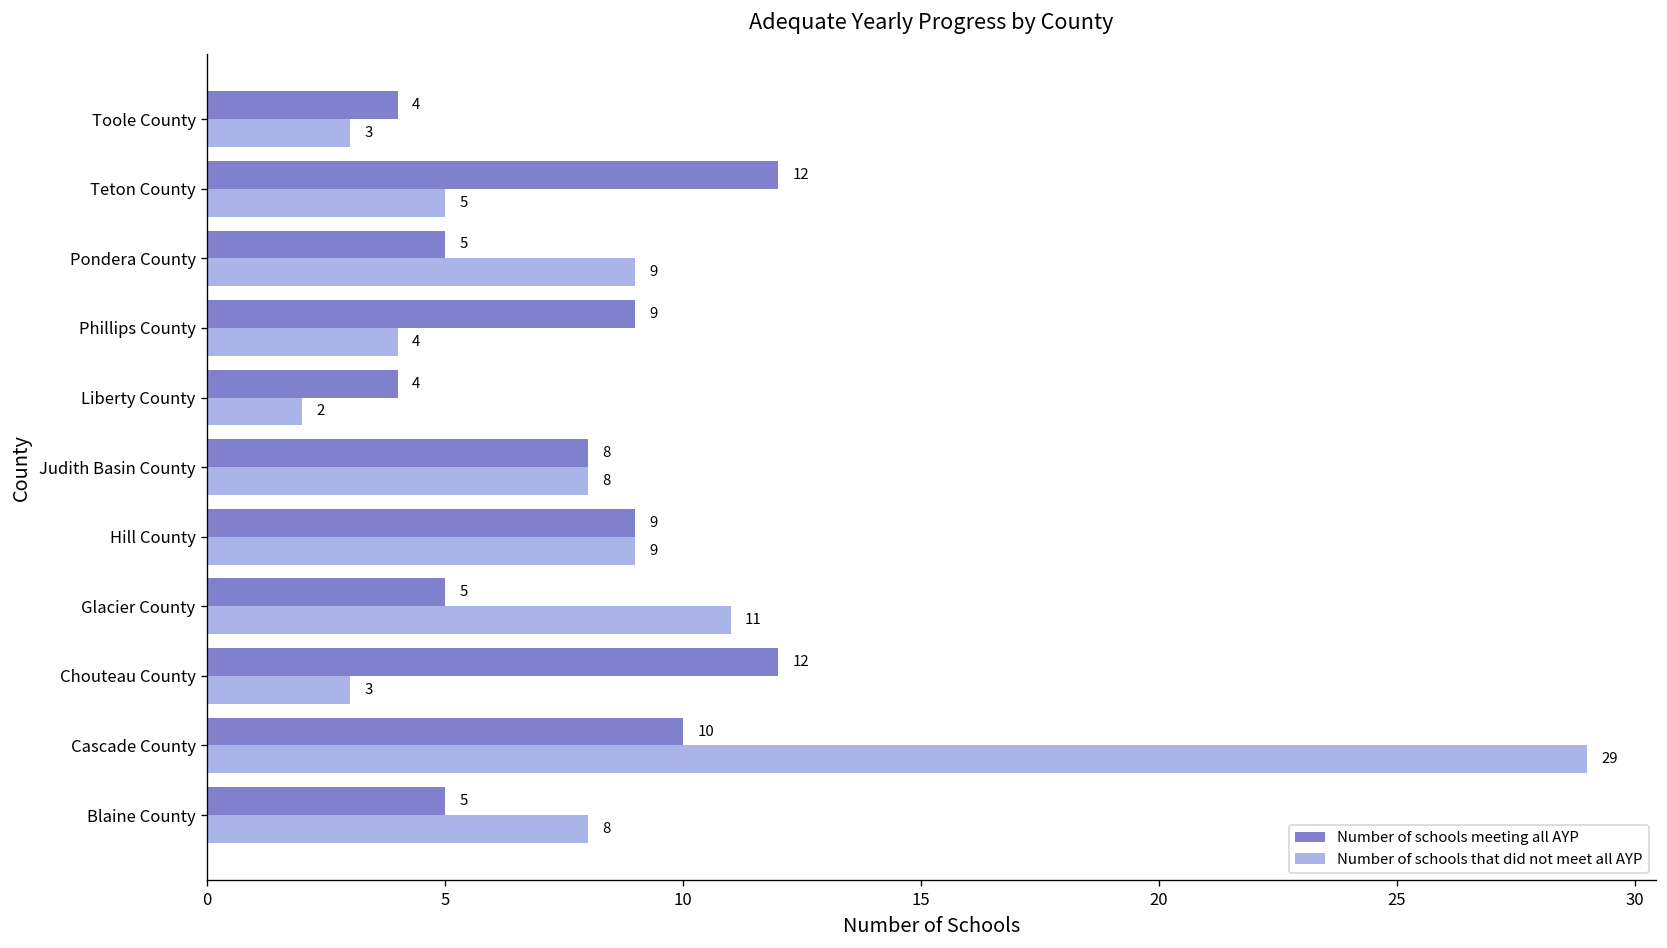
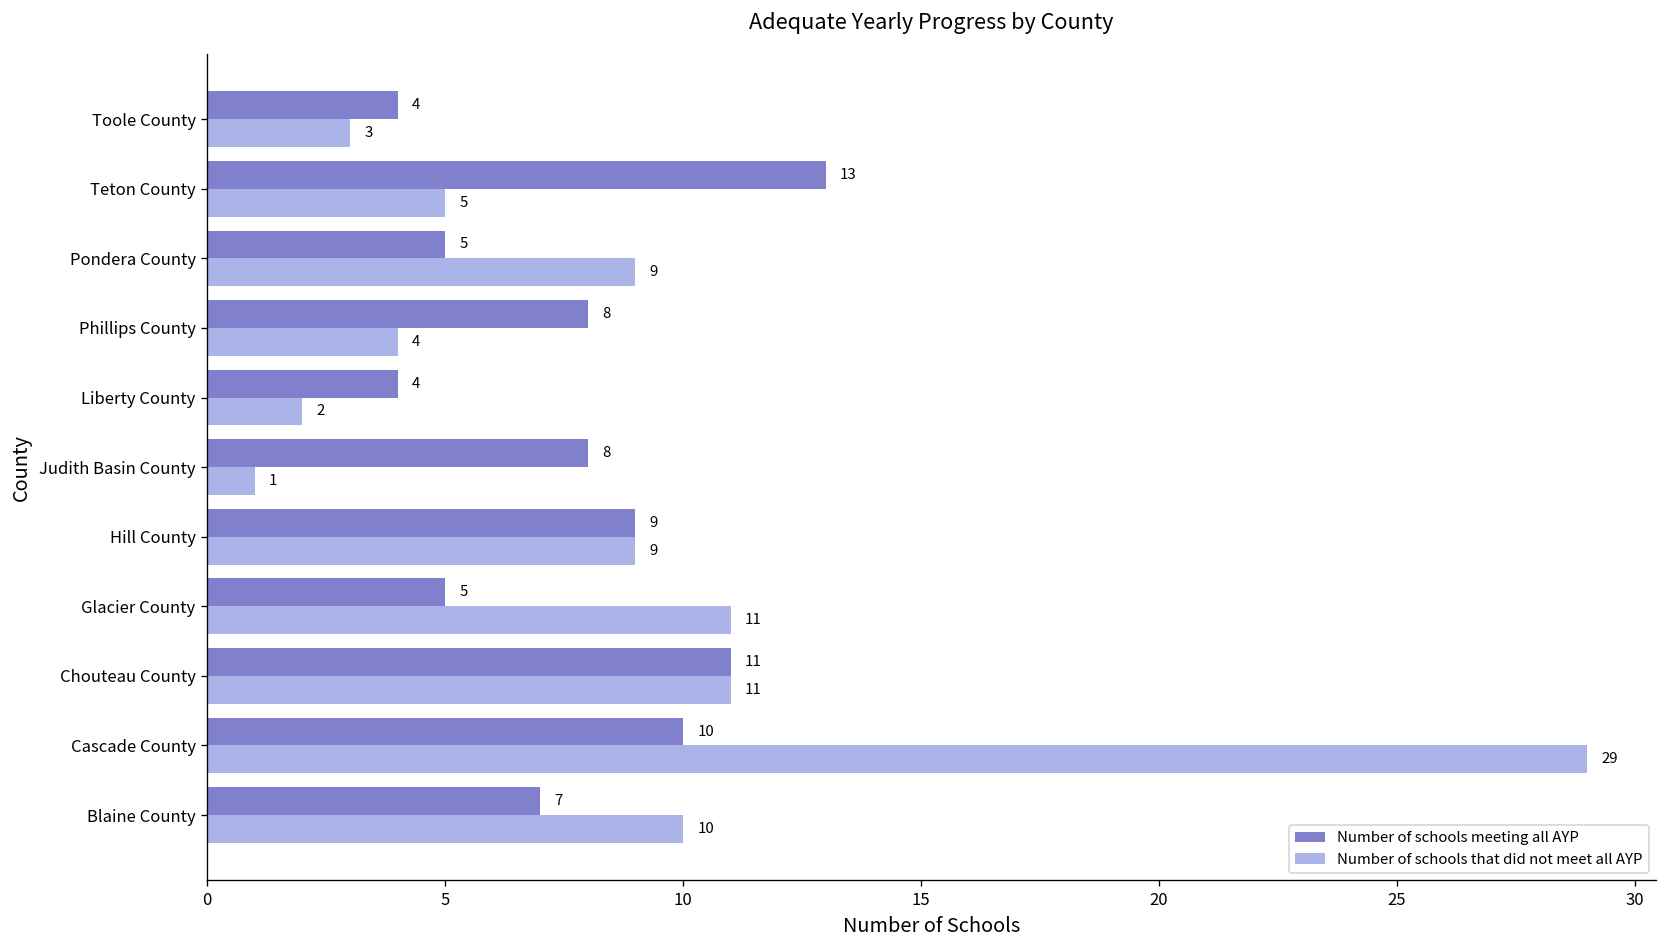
Number of schools meeting all AYP, Teton County: 12 -> 13
Number of schools meeting all AYP, Phillips County: 9 -> 8
Number of schools that did not meet all AYP, Judith Basin County: 8 -> 1
Number of schools meeting all AYP, Chouteau County: 12 -> 11
Number of schools that did not meet all AYP, Chouteau County: 3 -> 11
Number of schools meeting all AYP, Blaine County: 5 -> 7
Number of schools that did not meet all AYP, Blaine County: 8 -> 10
